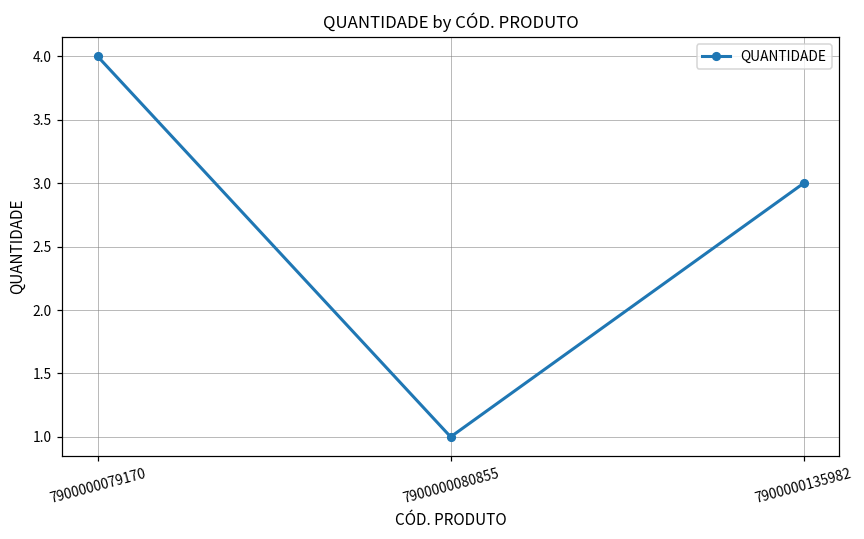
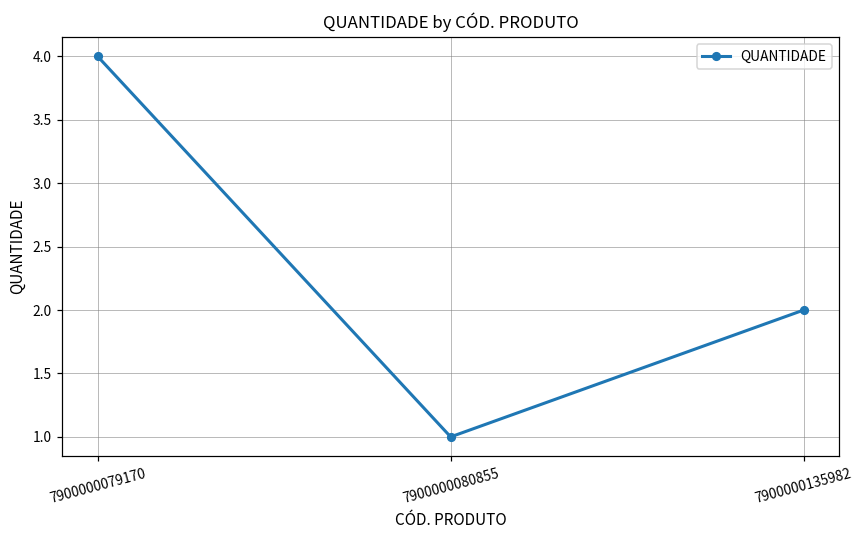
7900000135982: 3 -> 2
